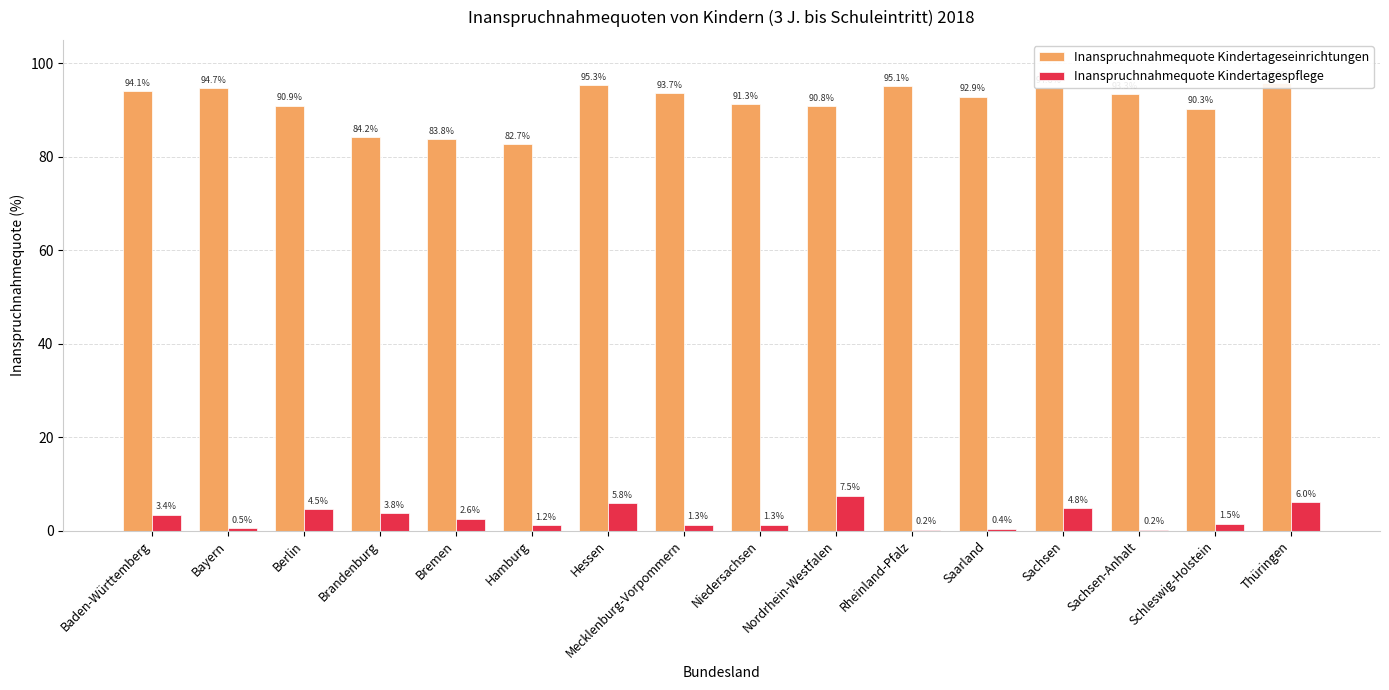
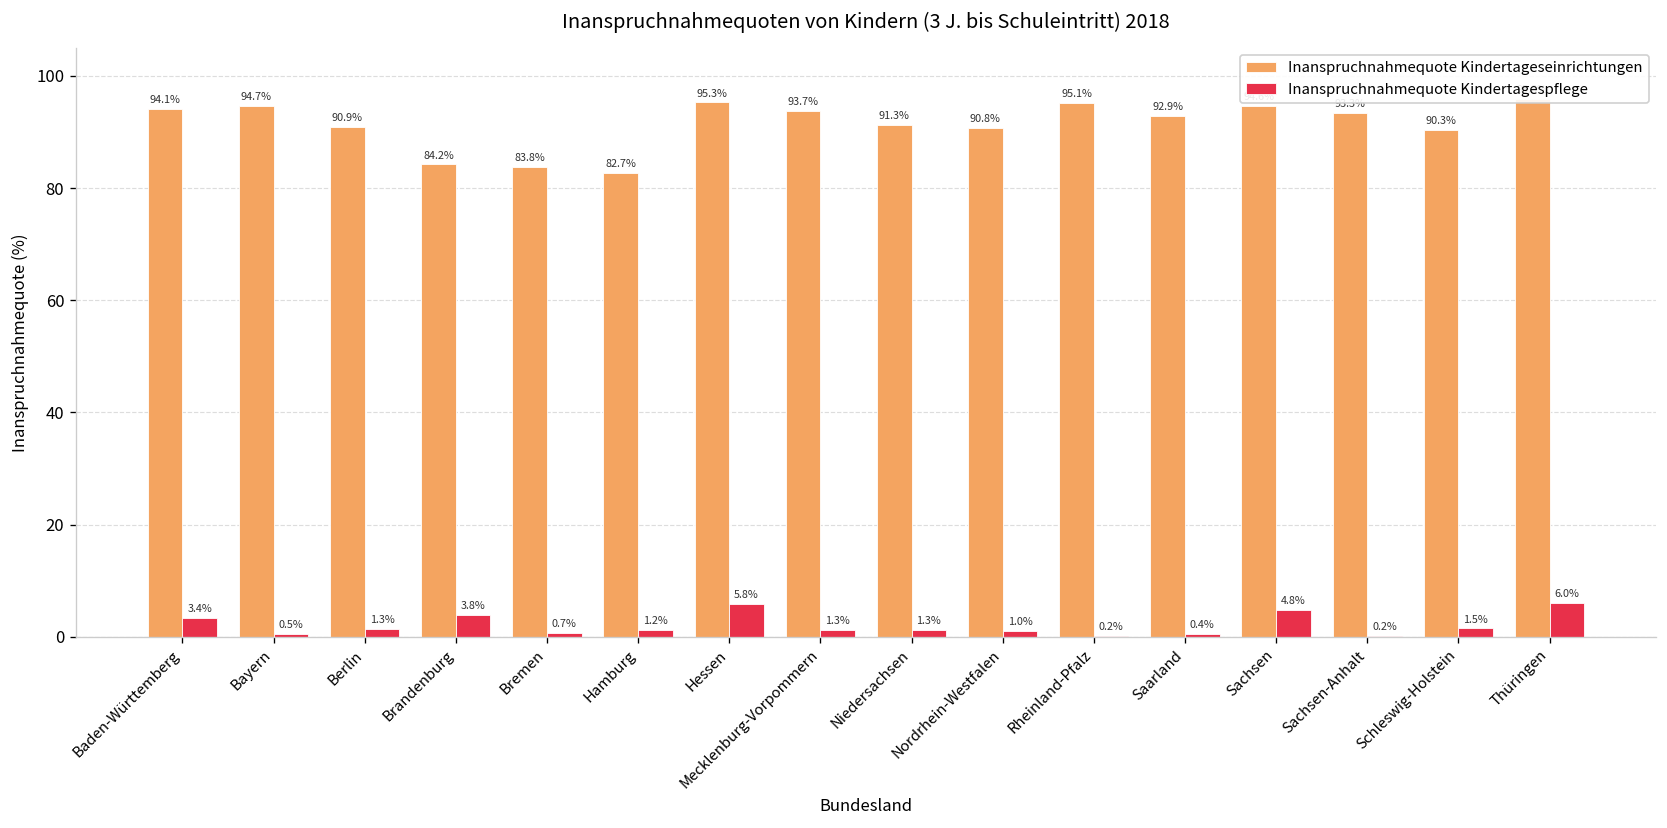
Inanspruchnahmequote Kindertagespflege, Berlin: 4.5% -> 1.3%
Inanspruchnahmequote Kindertagespflege, Bremen: 2.6% -> 0.7%
Inanspruchnahmequote Kindertagespflege, Nordrhein-Westfalen: 7.5% -> 1.0%
